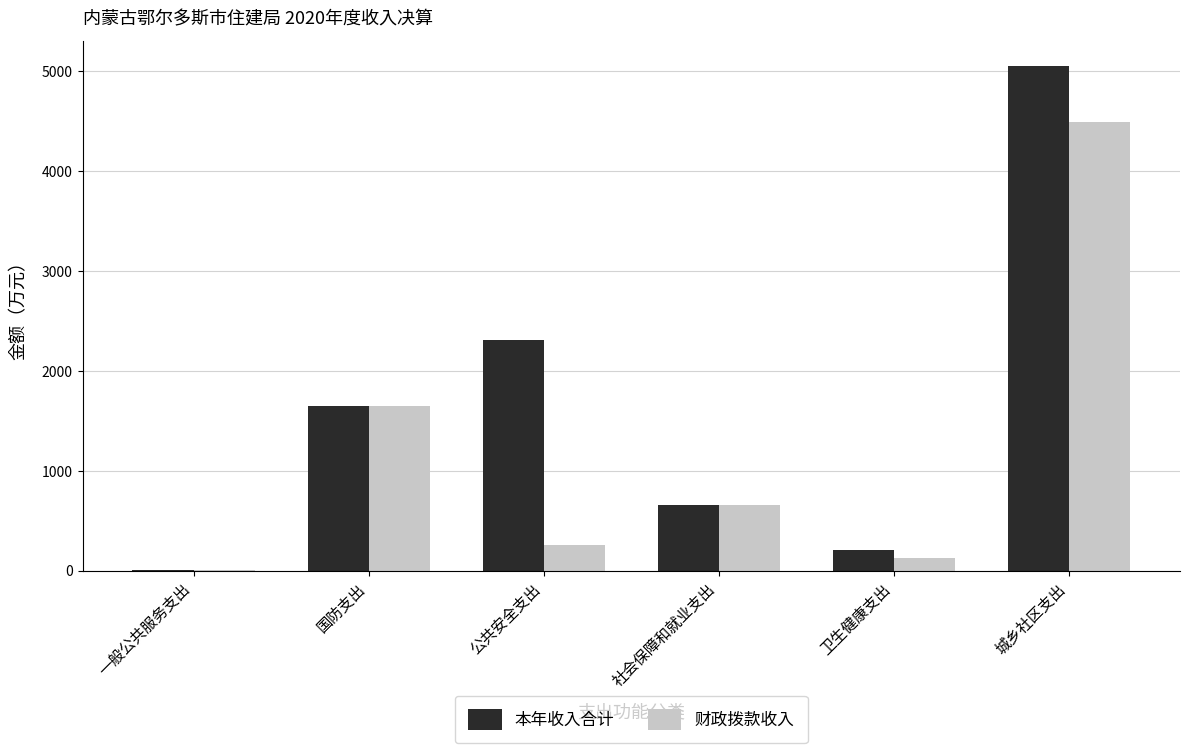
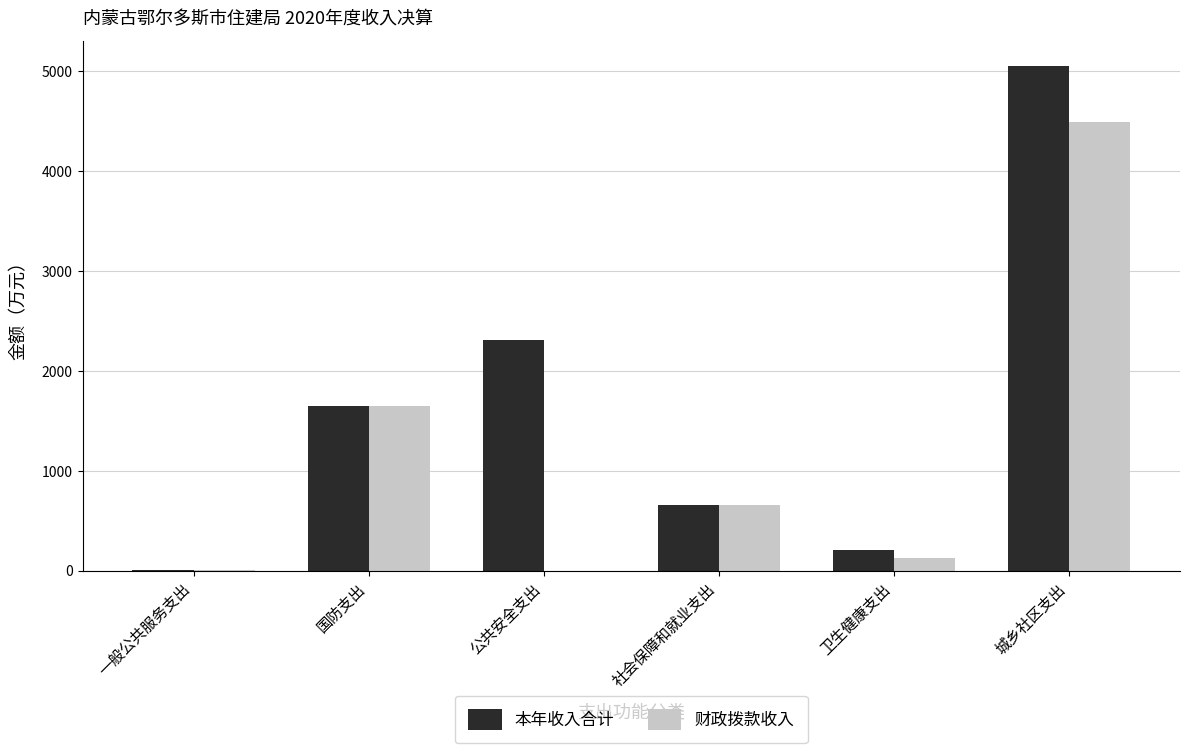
财政拨款收入, 公共安全支出: 300 -> 0
